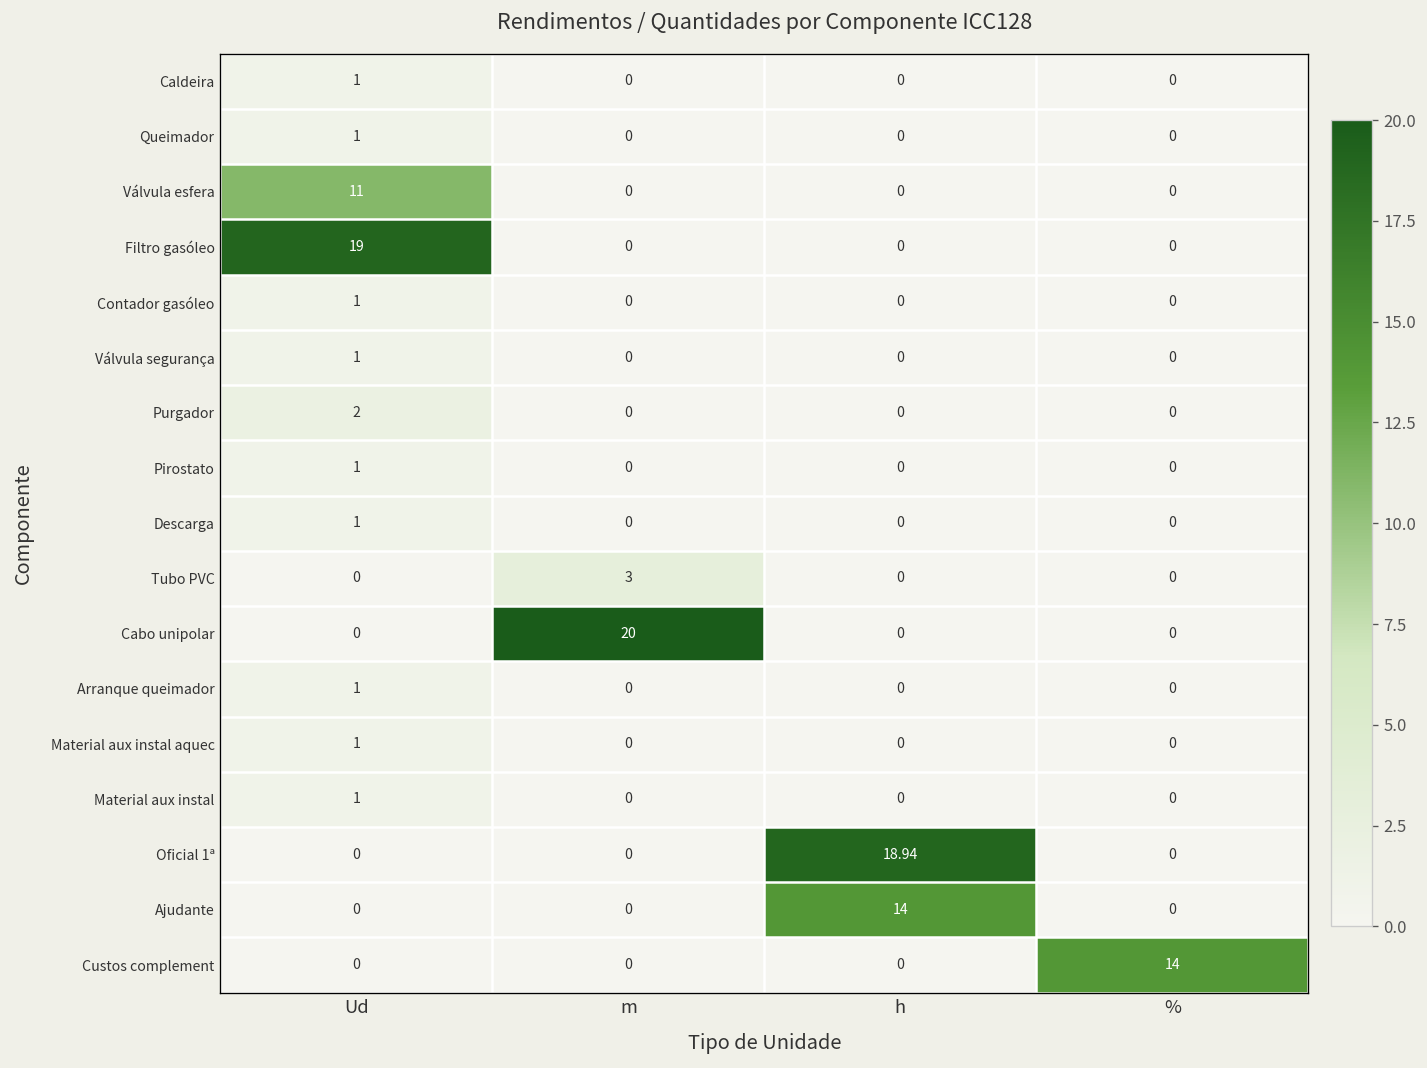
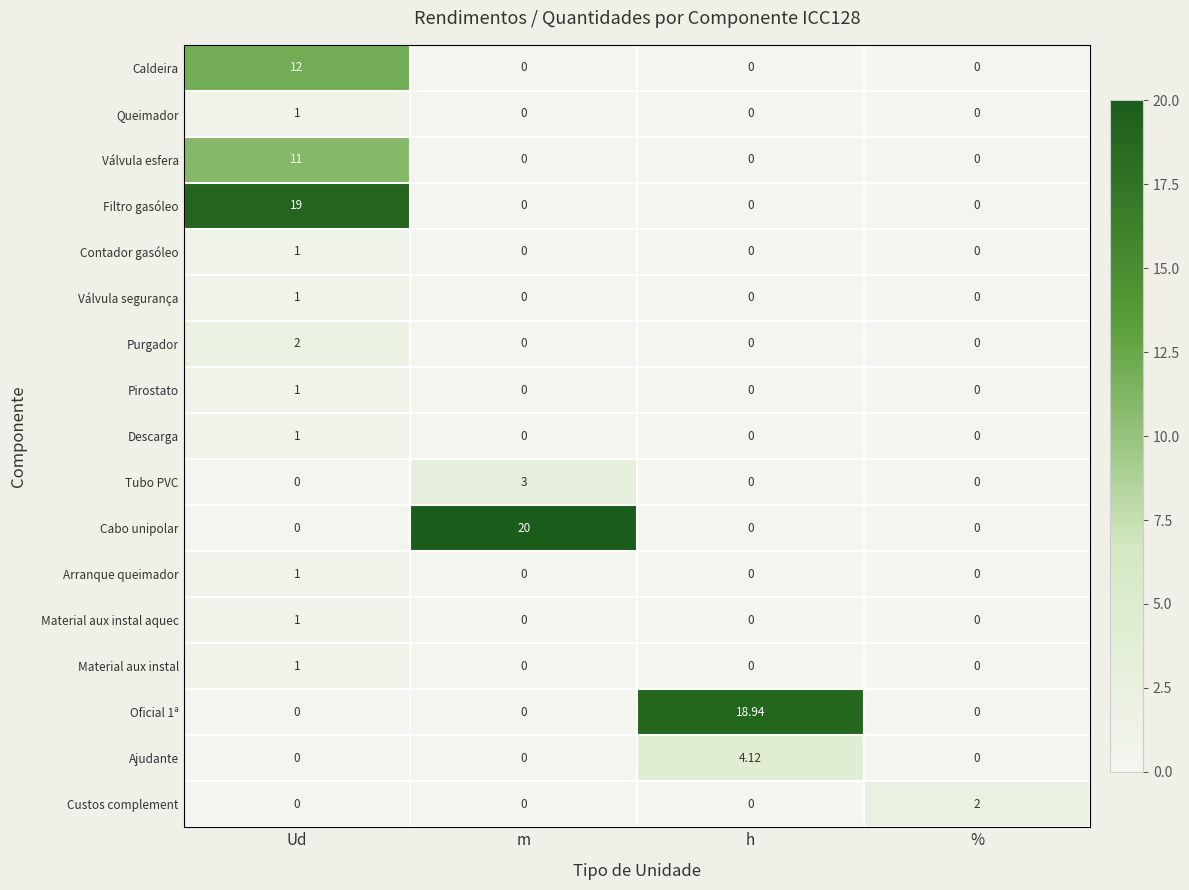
Caldeira, Ud: 1 -> 12
Ajudante, h: 14 -> 4.12
Custos complement, %: 14 -> 2
